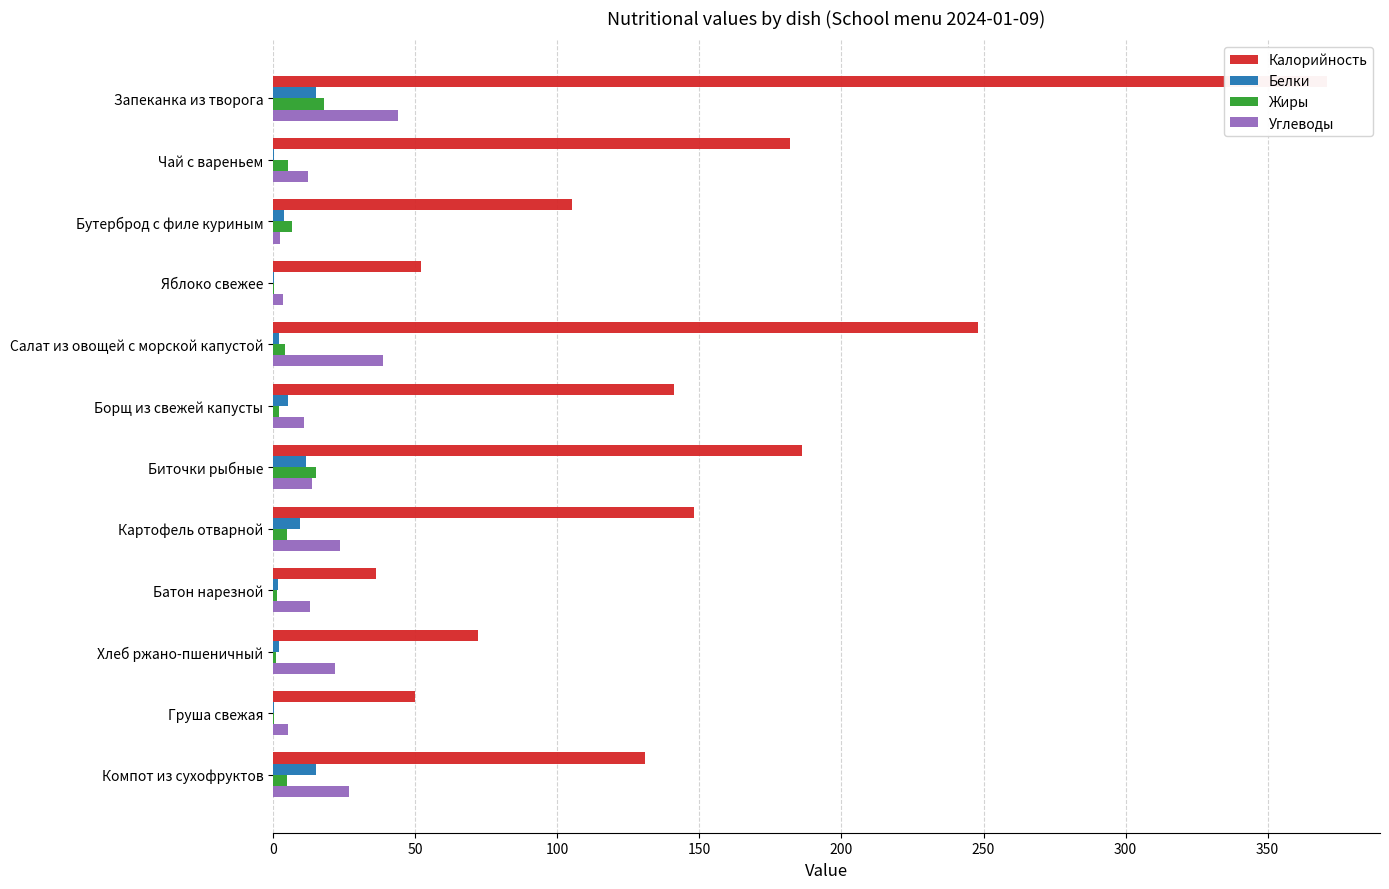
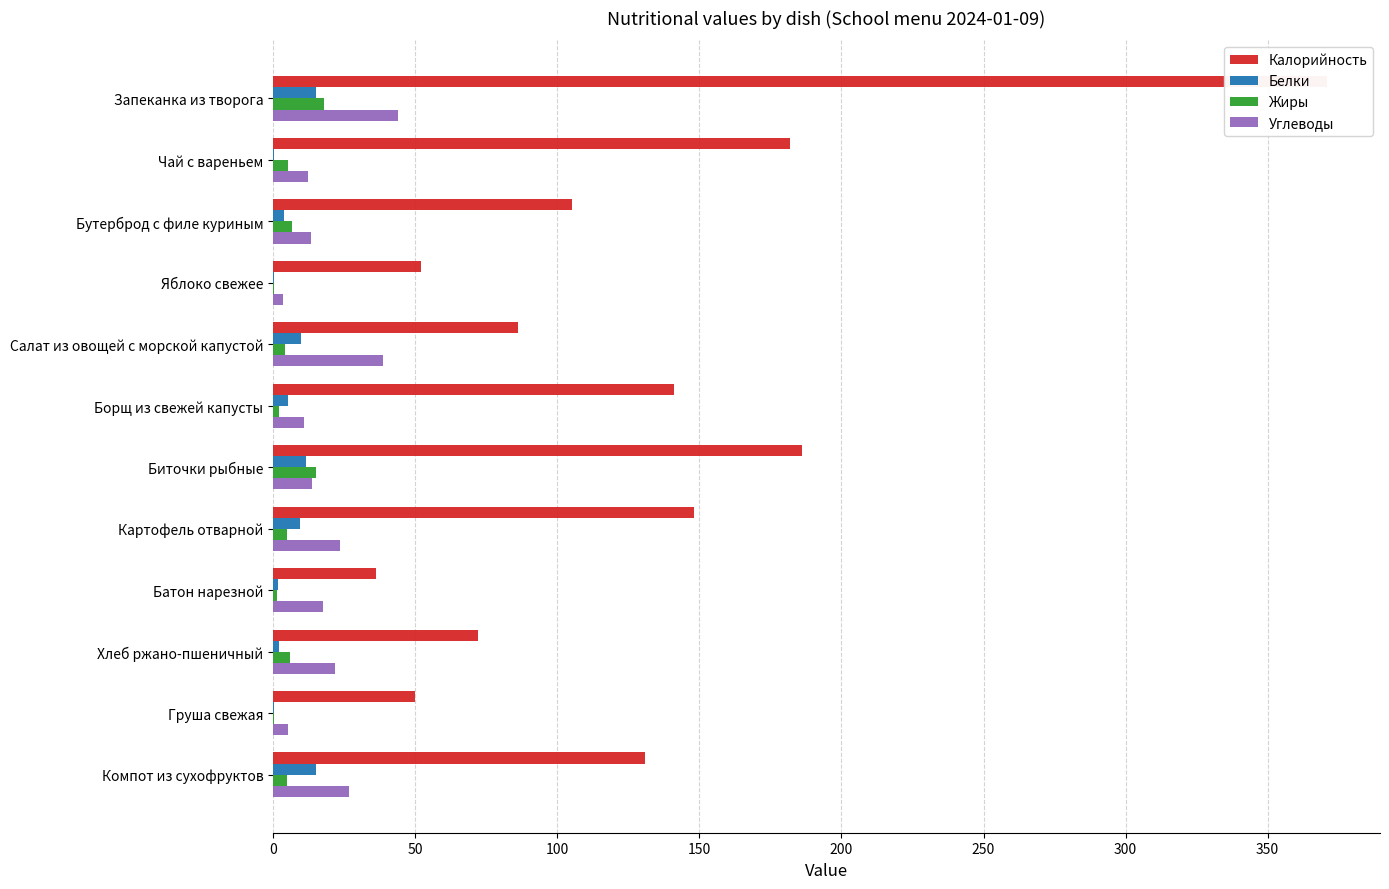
Углеводы, Бутерброд с филе куриным: 2 -> 13
Калорийность, Салат из овощей с морской капустой: 248 -> 86
Белки, Салат из овощей с морской капустой: 2 -> 10
Углеводы, Батон нарезной: 13 -> 18
Жиры, Хлеб ржано-пшеничный: 1 -> 6
